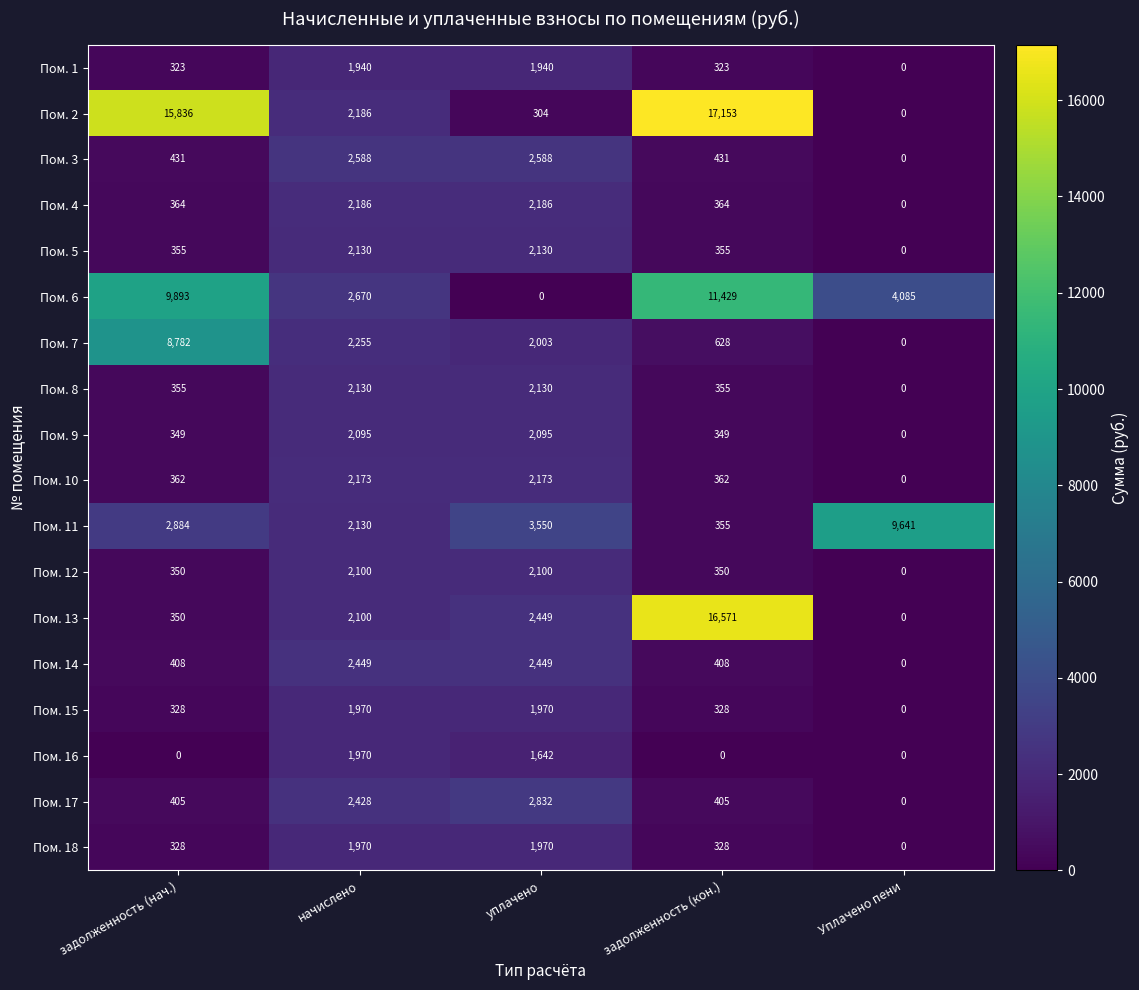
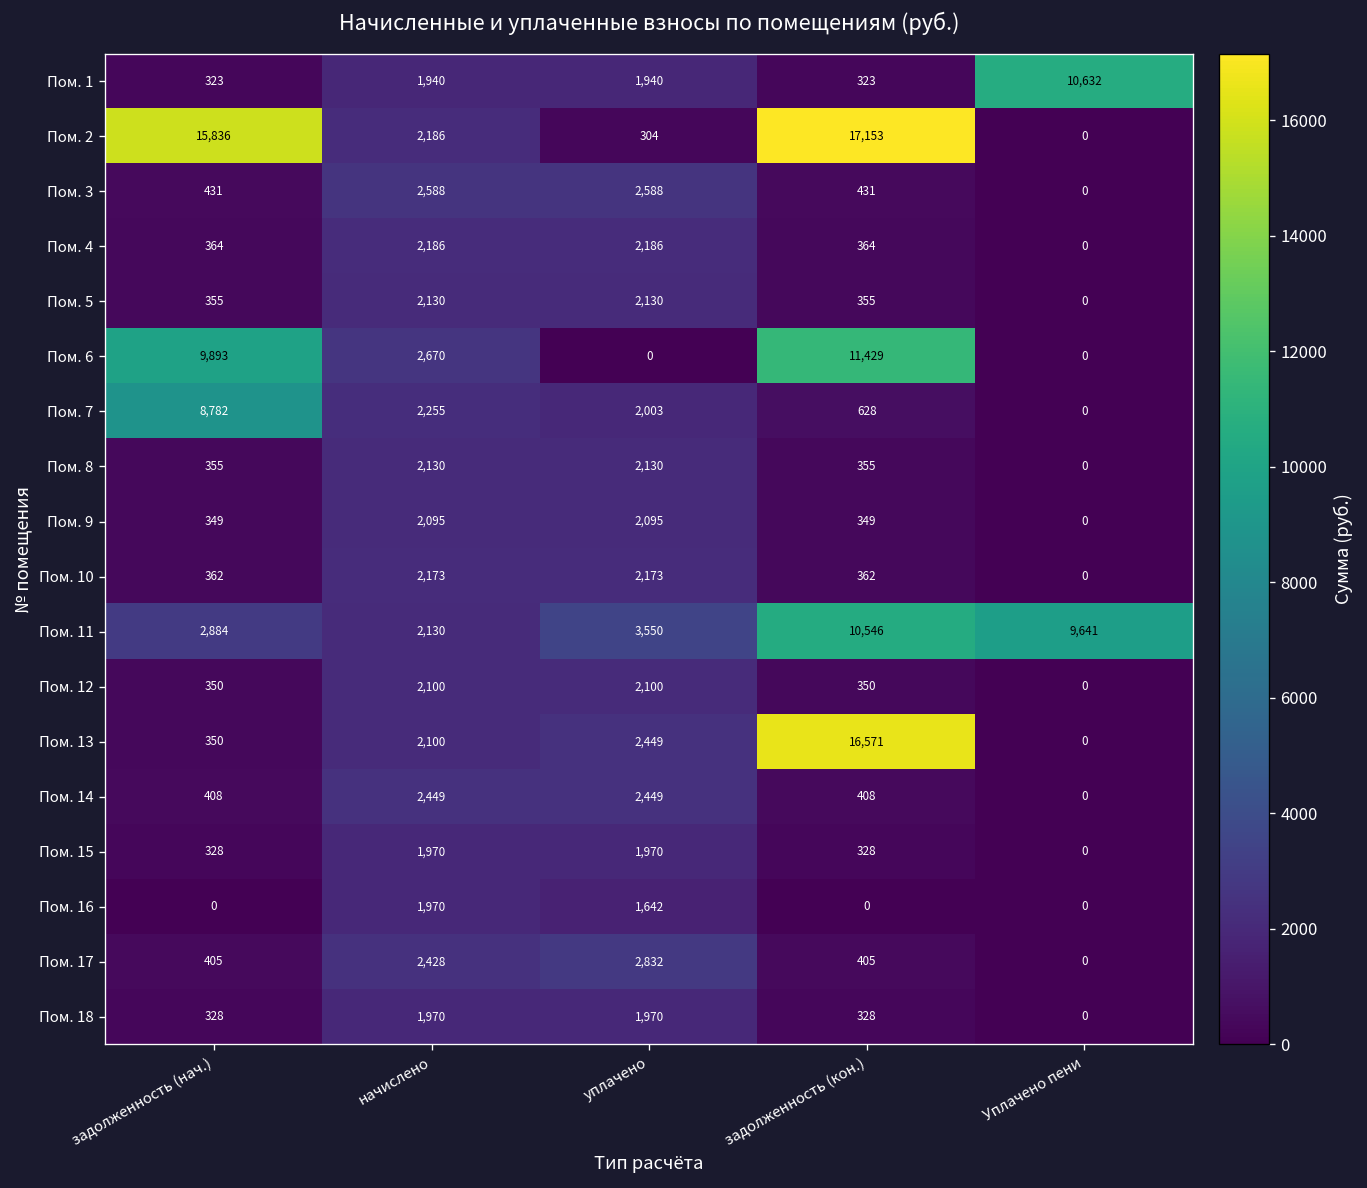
Пом. 1, Уплачено пени: 0 -> 10,632
Пом. 6, Уплачено пени: 4,085 -> 0
Пом. 11, задолженность (кон.): 355 -> 10,546
